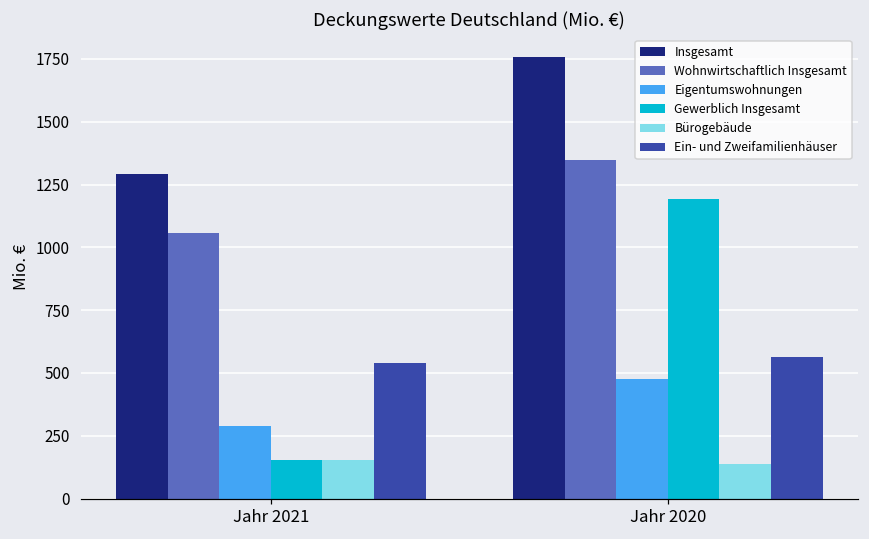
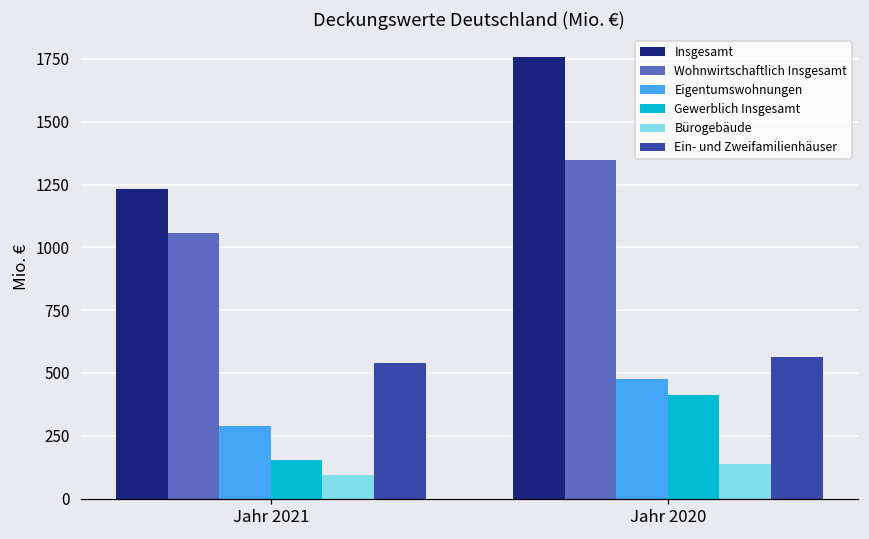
Insgesamt, Jahr 2021: 1290 -> 1230
Bürogebäude, Jahr 2021: 150 -> 90
Gewerblich Insgesamt, Jahr 2020: 1190 -> 410
